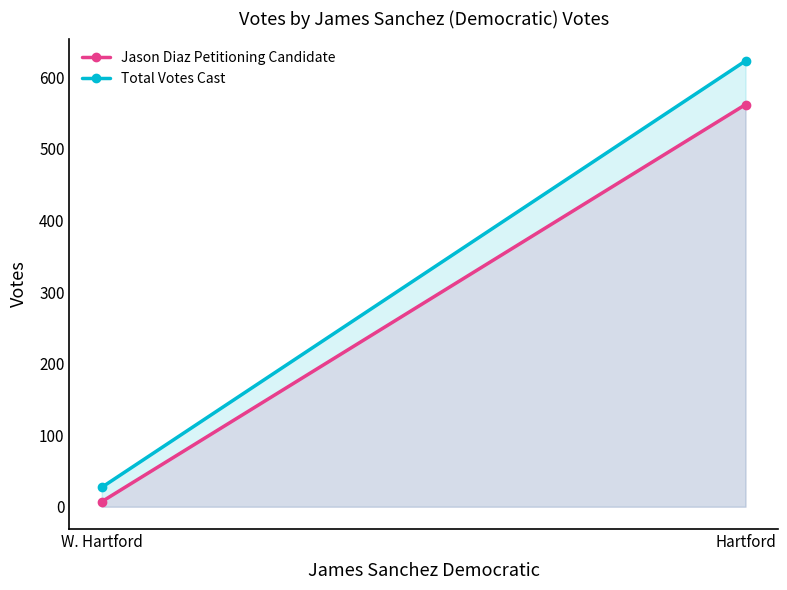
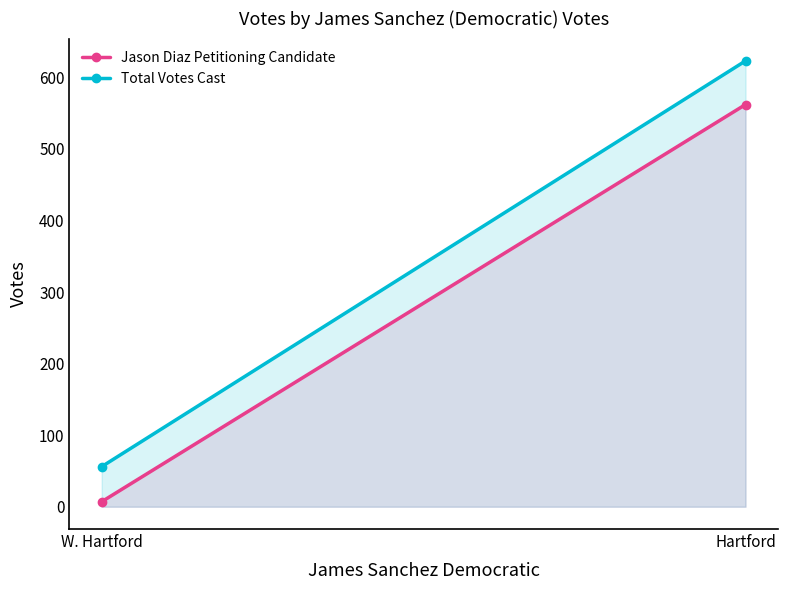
Total Votes Cast, W. Hartford: 30 -> 60
